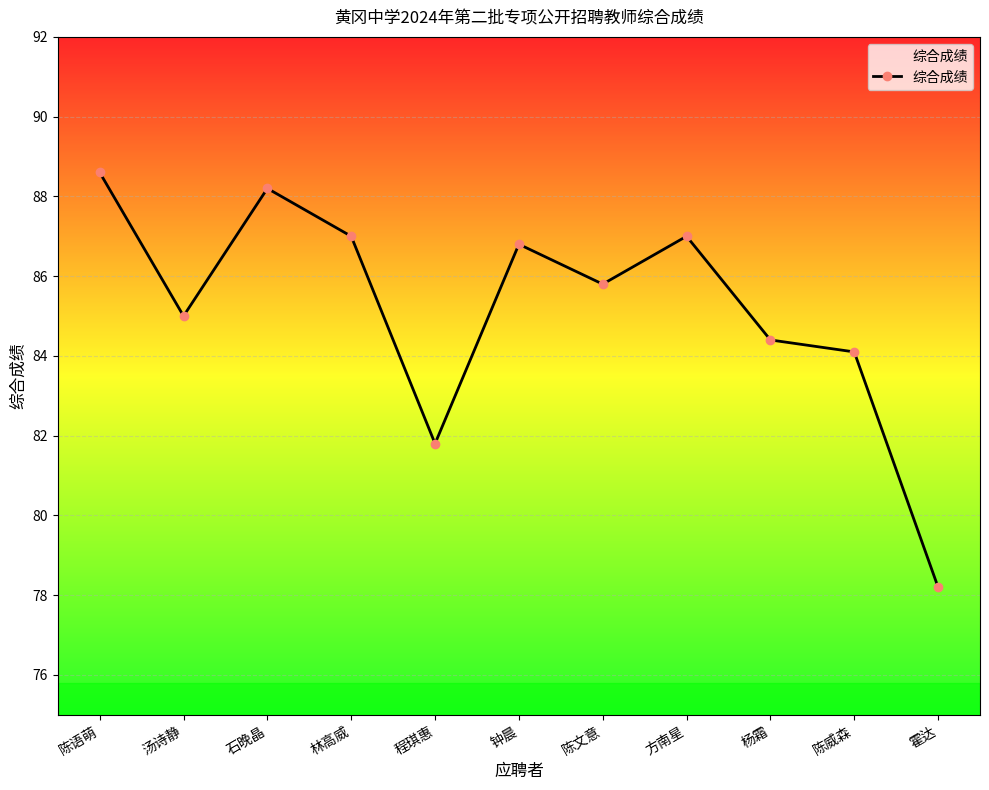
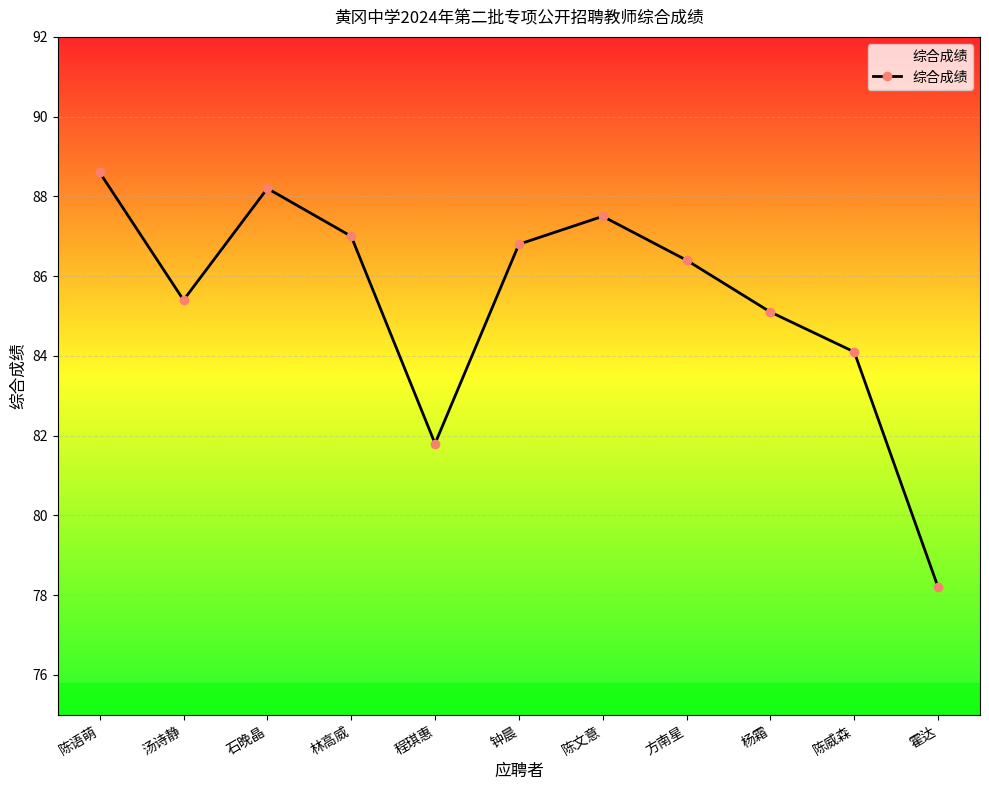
汤诗静: 85.0 -> 85.4
陈文意: 85.8 -> 87.5
方南星: 87.0 -> 86.4
杨霜: 84.4 -> 85.1
